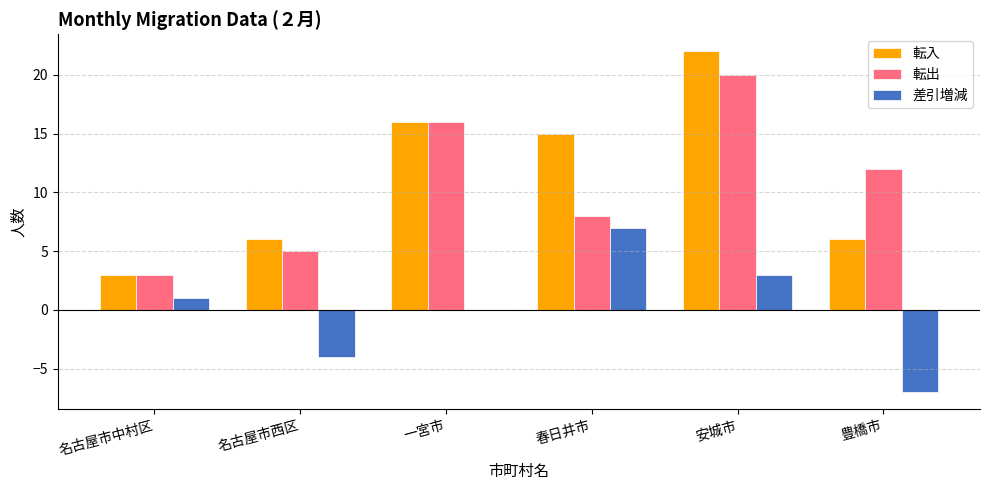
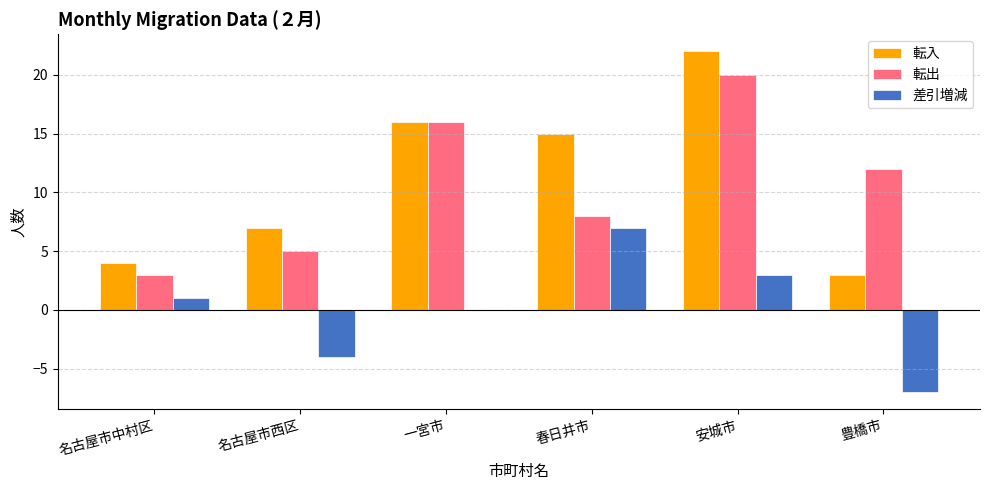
転入, 名古屋市中村区: 3 -> 4
転入, 名古屋市西区: 6 -> 7
転入, 豊橋市: 6 -> 3
